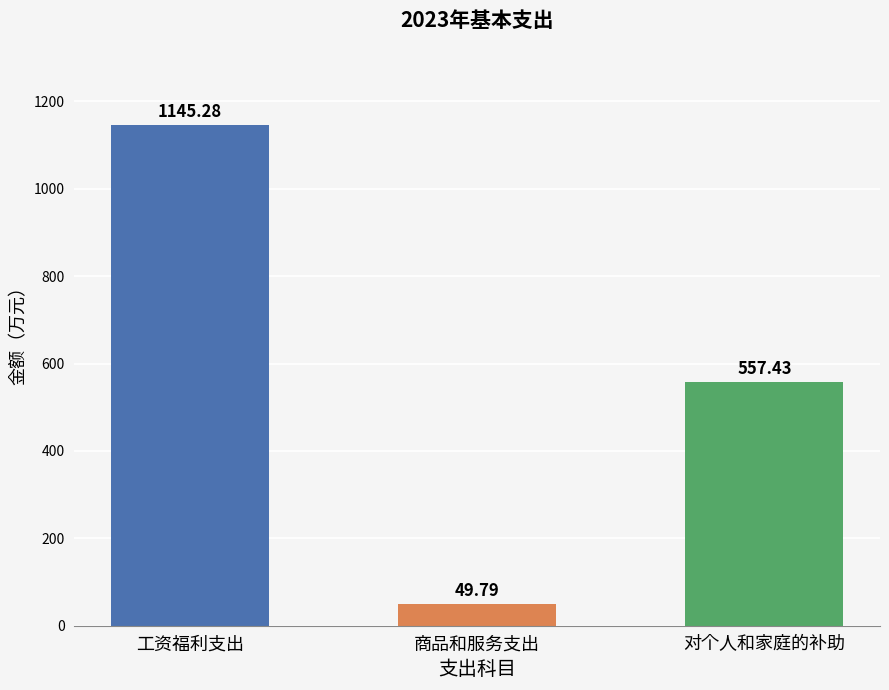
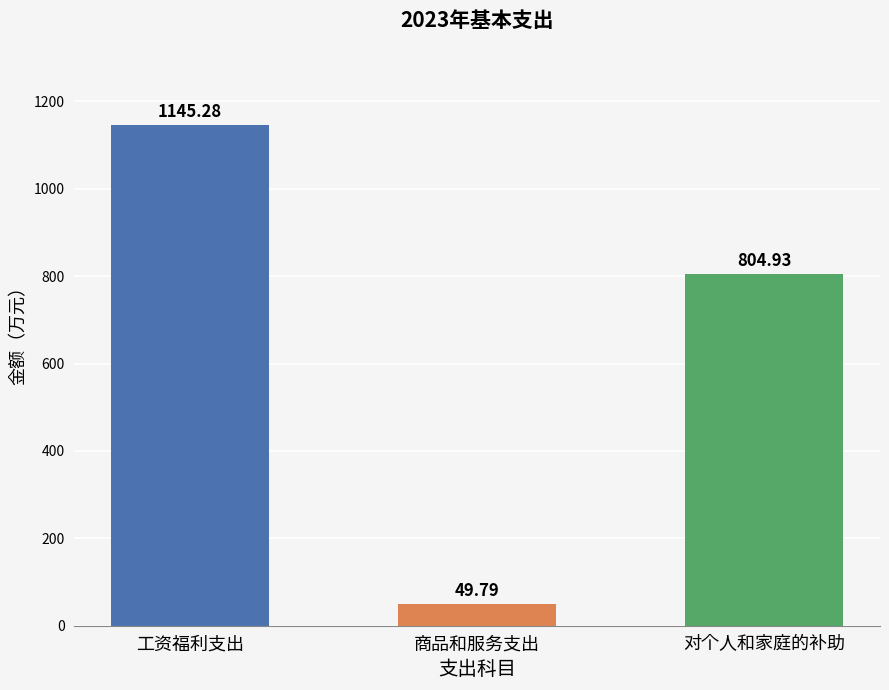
对个人和家庭的补助: 557.43 -> 804.93
